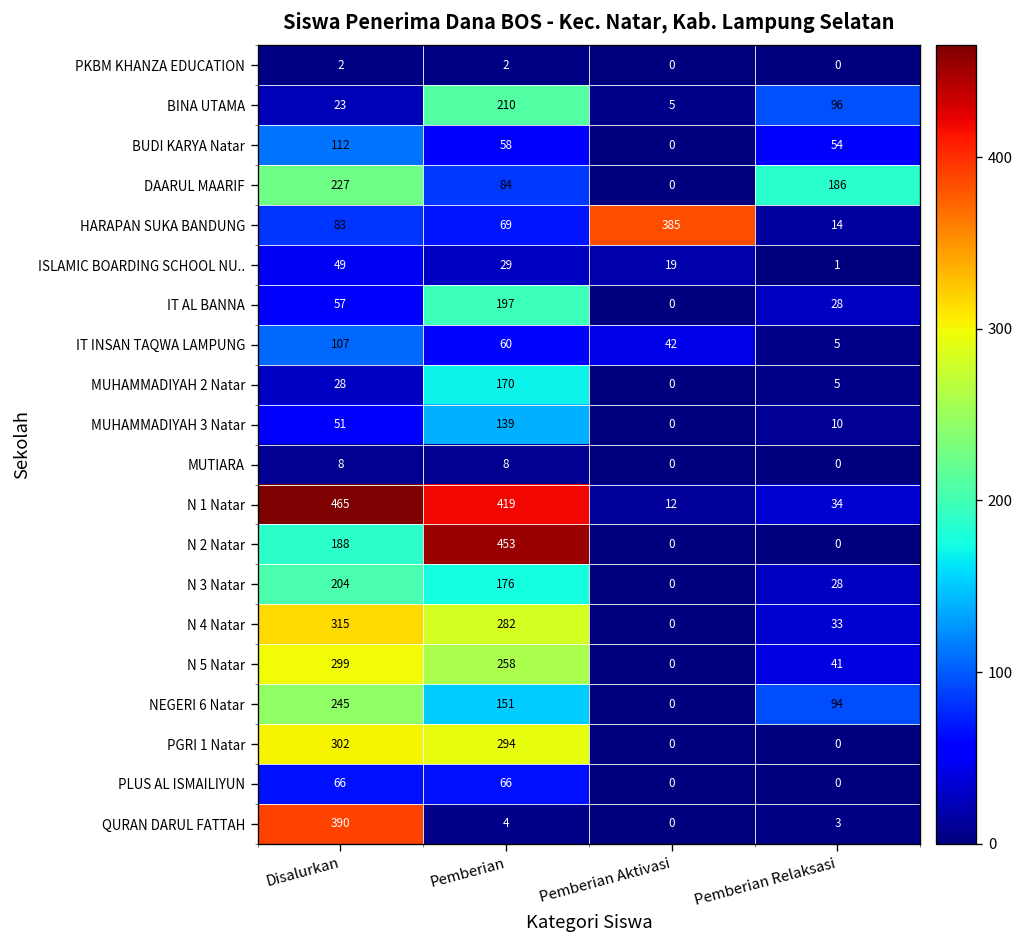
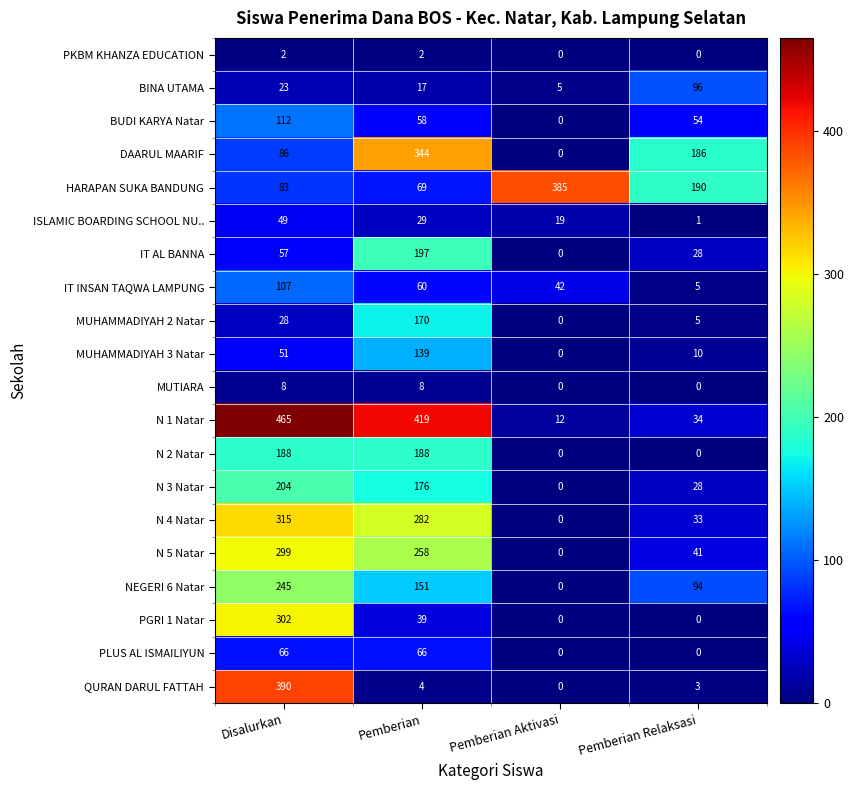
BINA UTAMA, Pemberian: 210 -> 17
DAARUL MAARIF, Disalurkan: 227 -> 86
DAARUL MAARIF, Pemberian: 84 -> 344
HARAPAN SUKA BANDUNG, Pemberian Relaksasi: 14 -> 190
N 2 Natar, Pemberian: 453 -> 188
PGRI 1 Natar, Pemberian: 294 -> 39
